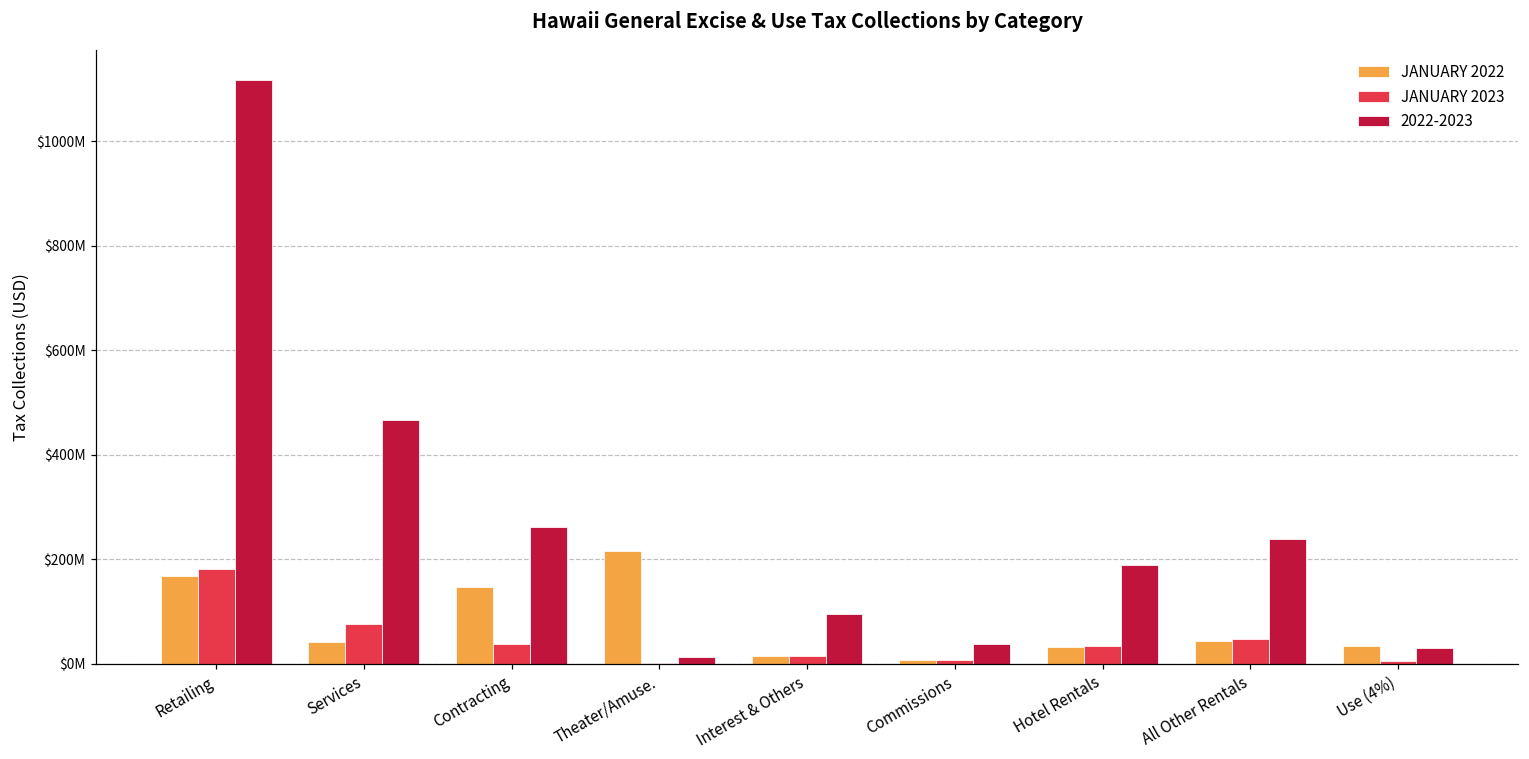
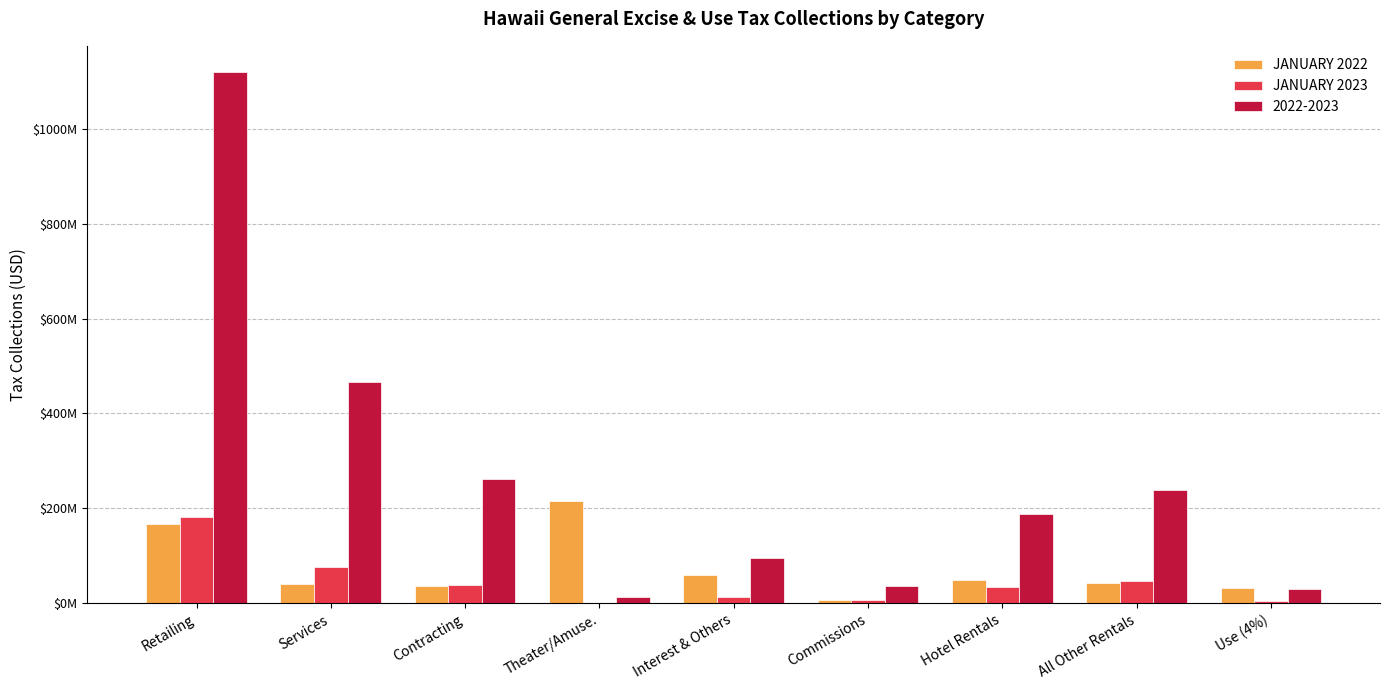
JANUARY 2022, Contracting: $150000000 -> $40000000
JANUARY 2022, Interest & Others: $10000000 -> $60000000
JANUARY 2022, Hotel Rentals: $30000000 -> $50000000
